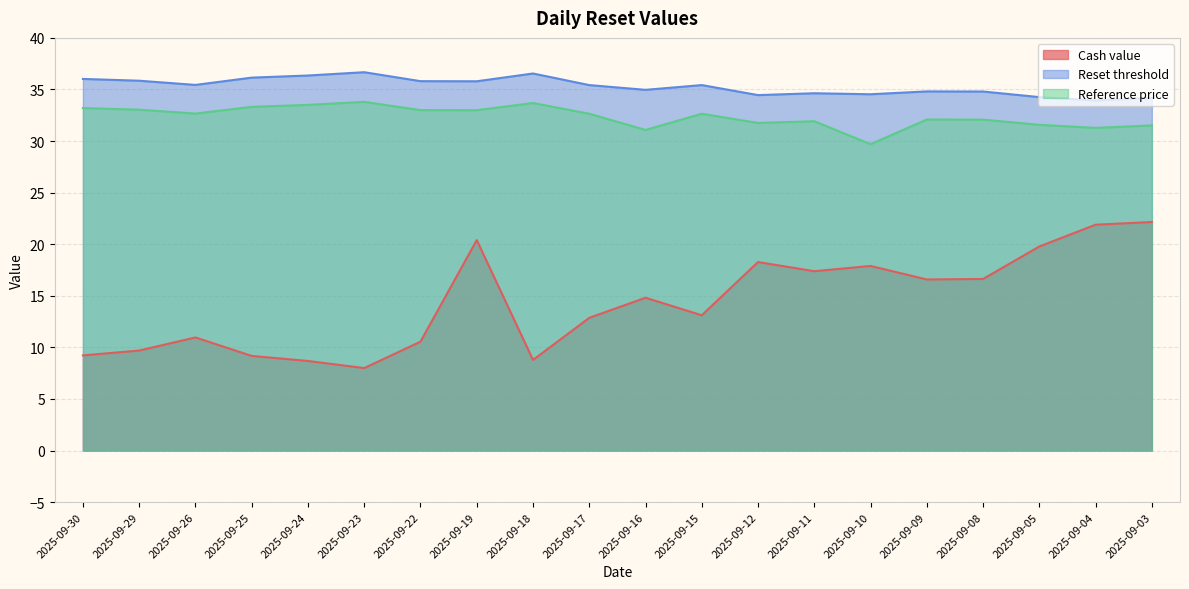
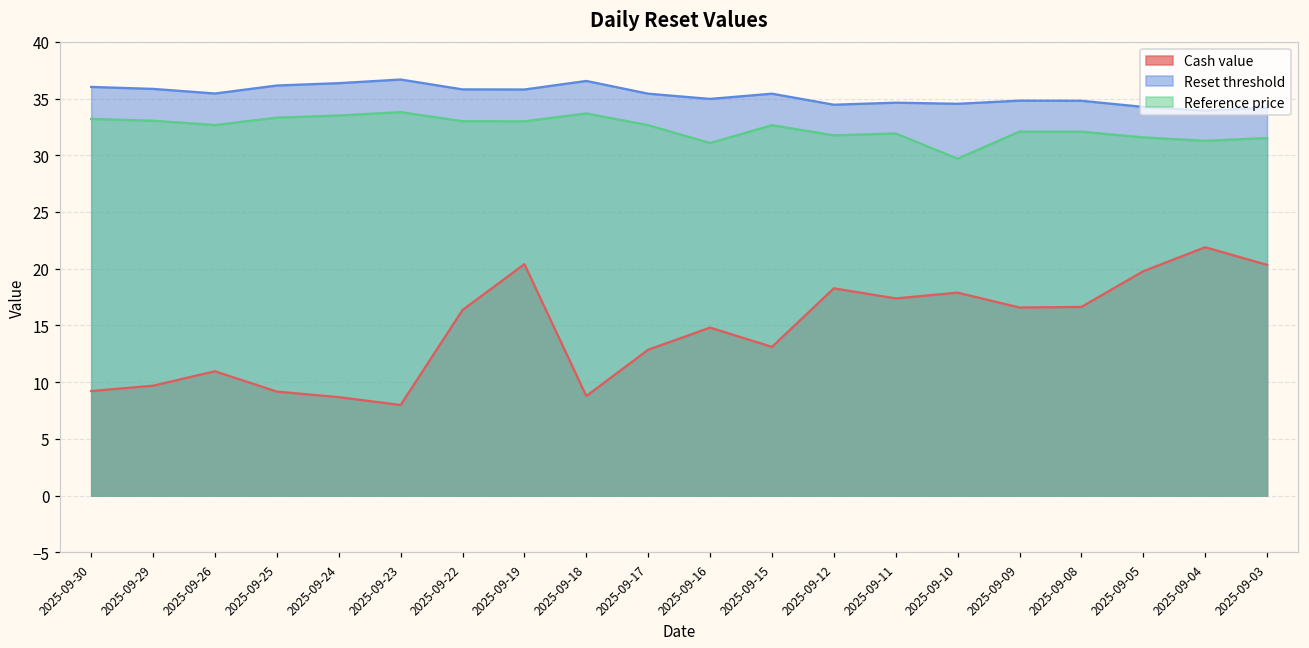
Cash value, 2025-09-22: 10.6 -> 16.4
Cash value, 2025-09-03: 22.2 -> 20.3
